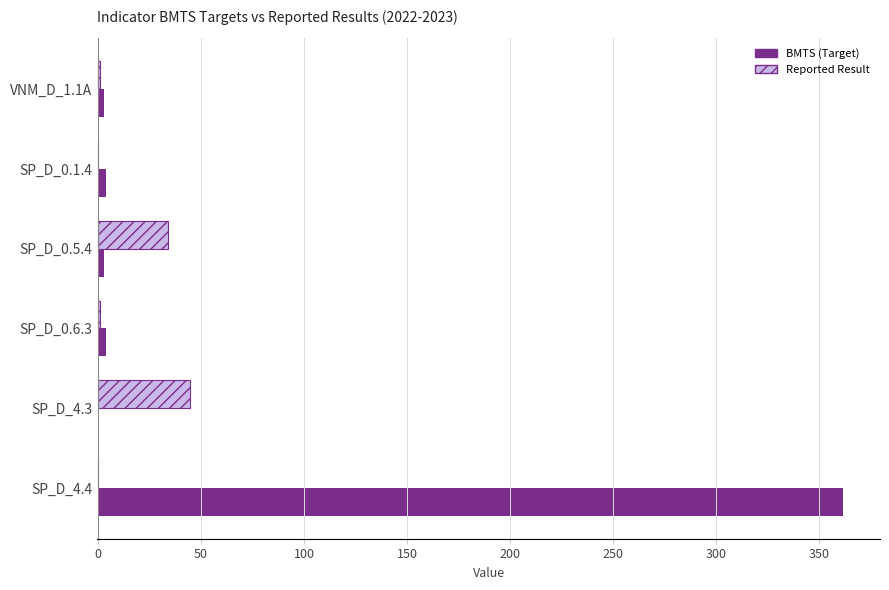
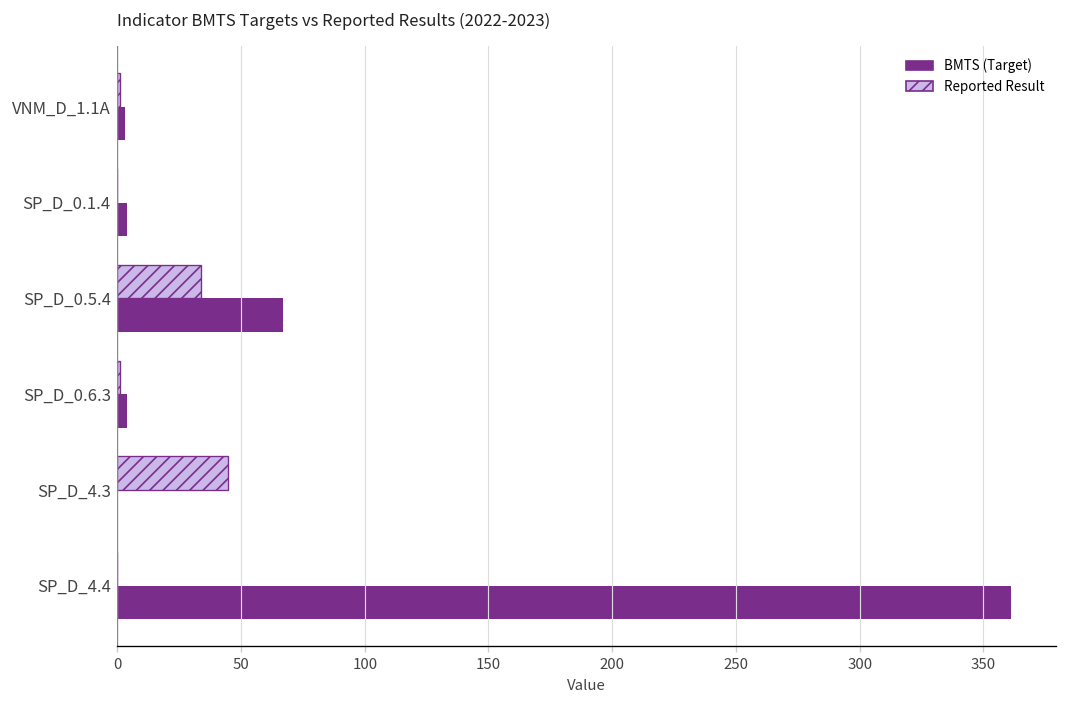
BMTS (Target), SP_D_0.5.4: 3 -> 67
